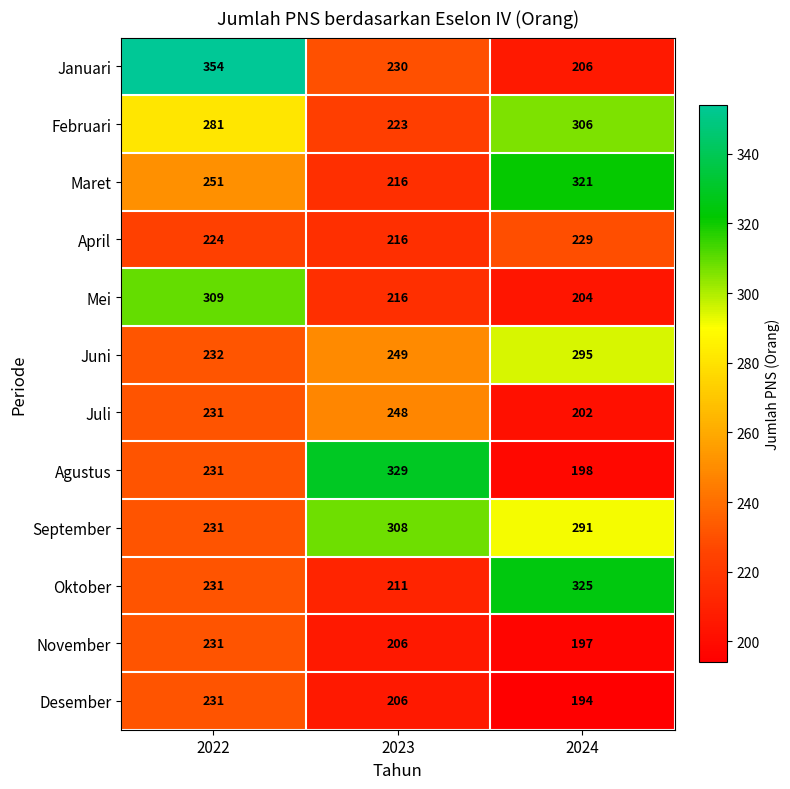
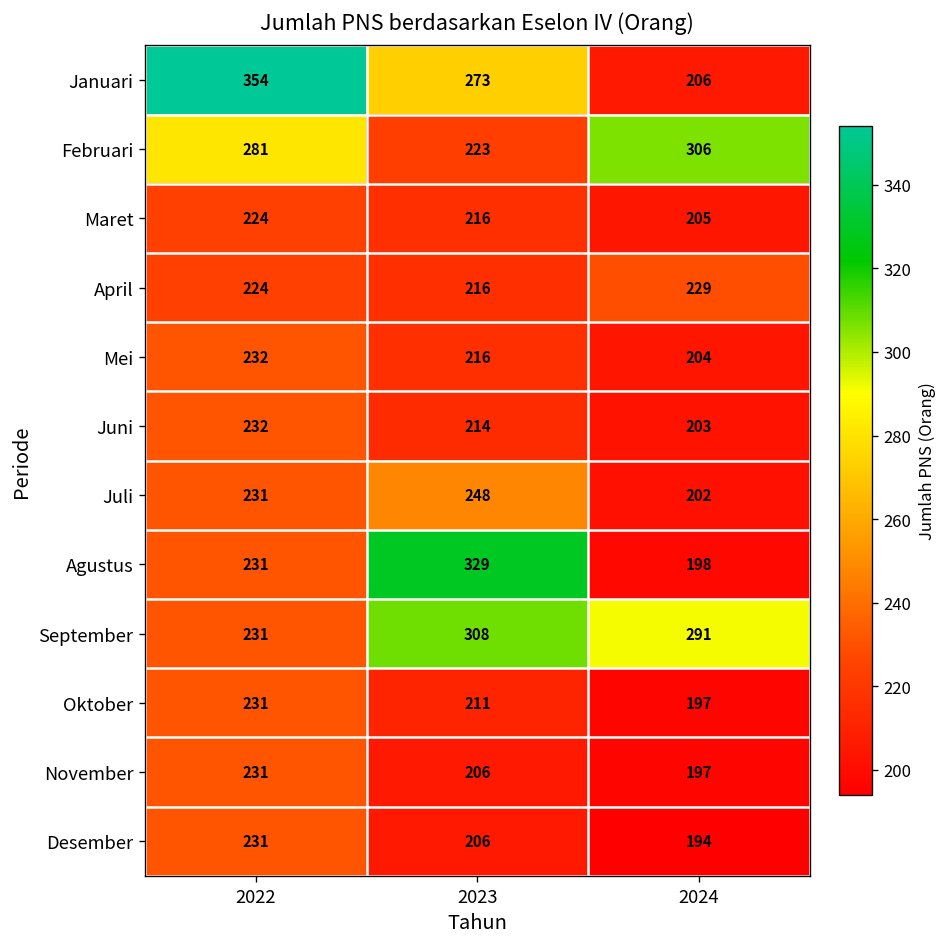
Januari, 2023: 230 -> 273
Maret, 2022: 251 -> 224
Maret, 2024: 321 -> 205
Mei, 2022: 309 -> 232
Juni, 2023: 249 -> 214
Juni, 2024: 295 -> 203
Oktober, 2024: 325 -> 197
